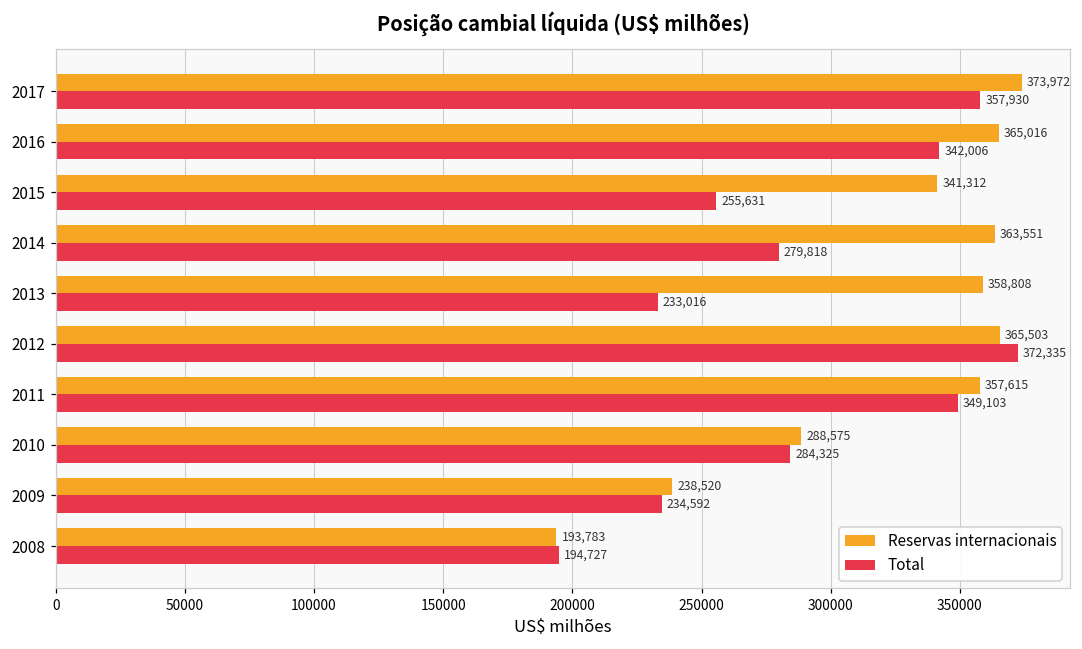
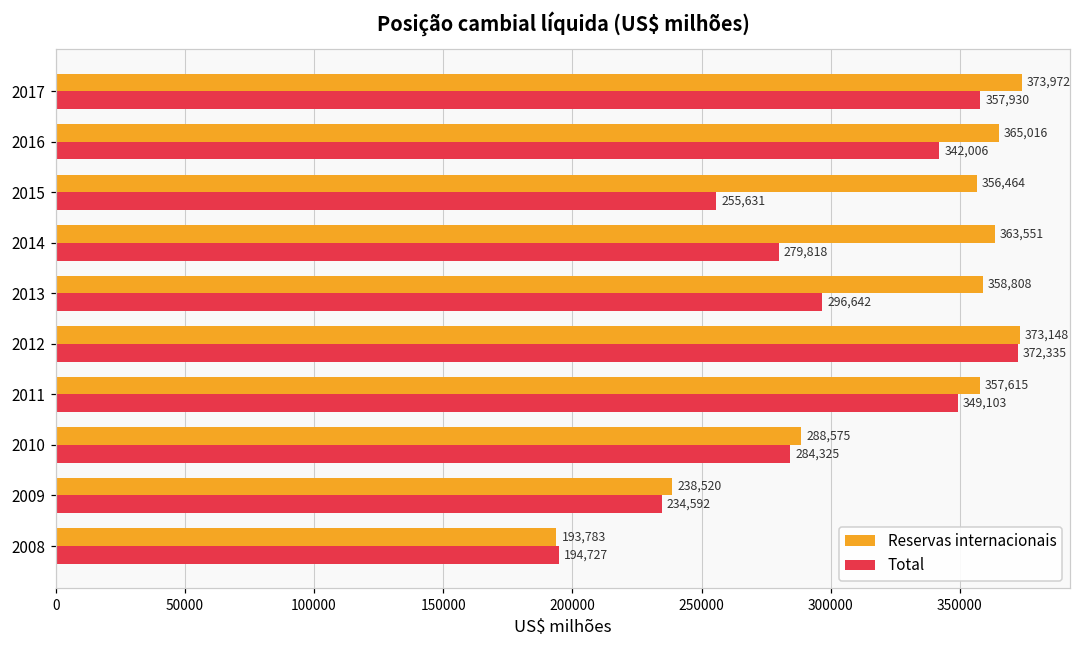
Reservas internacionais, 2015: 341,312 -> 356,464
Total, 2013: 233,016 -> 296,642
Reservas internacionais, 2012: 365,503 -> 373,148
